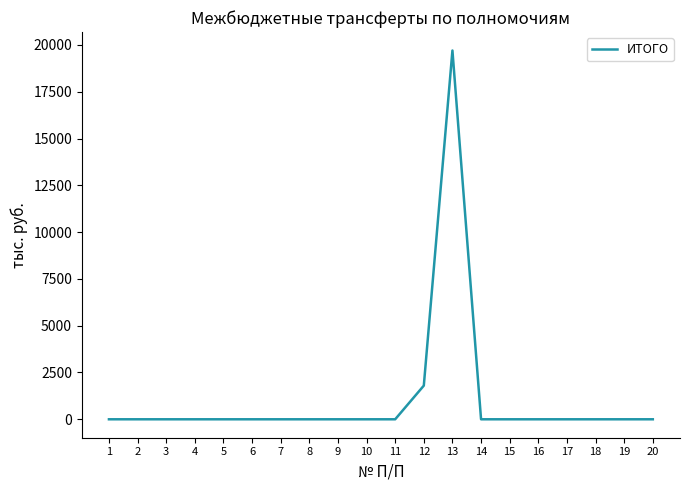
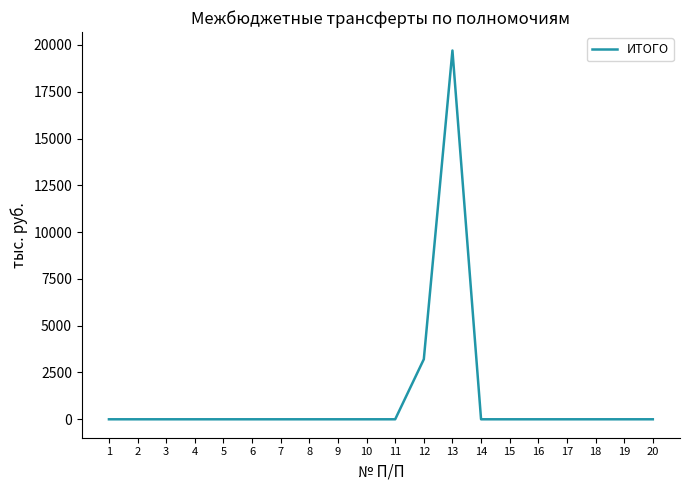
12: 1800 -> 3200
